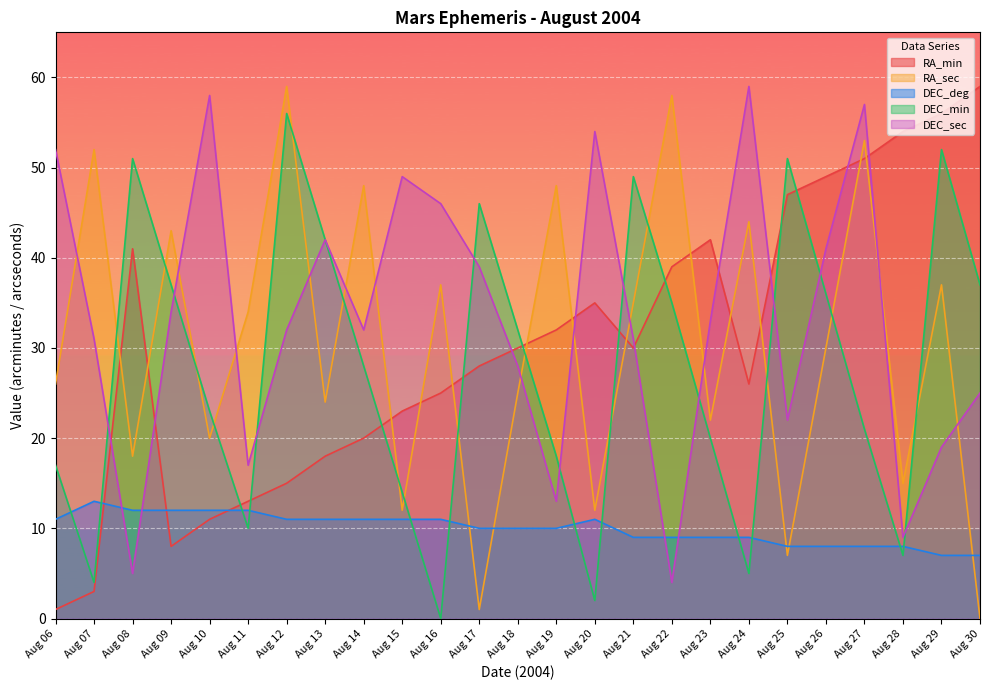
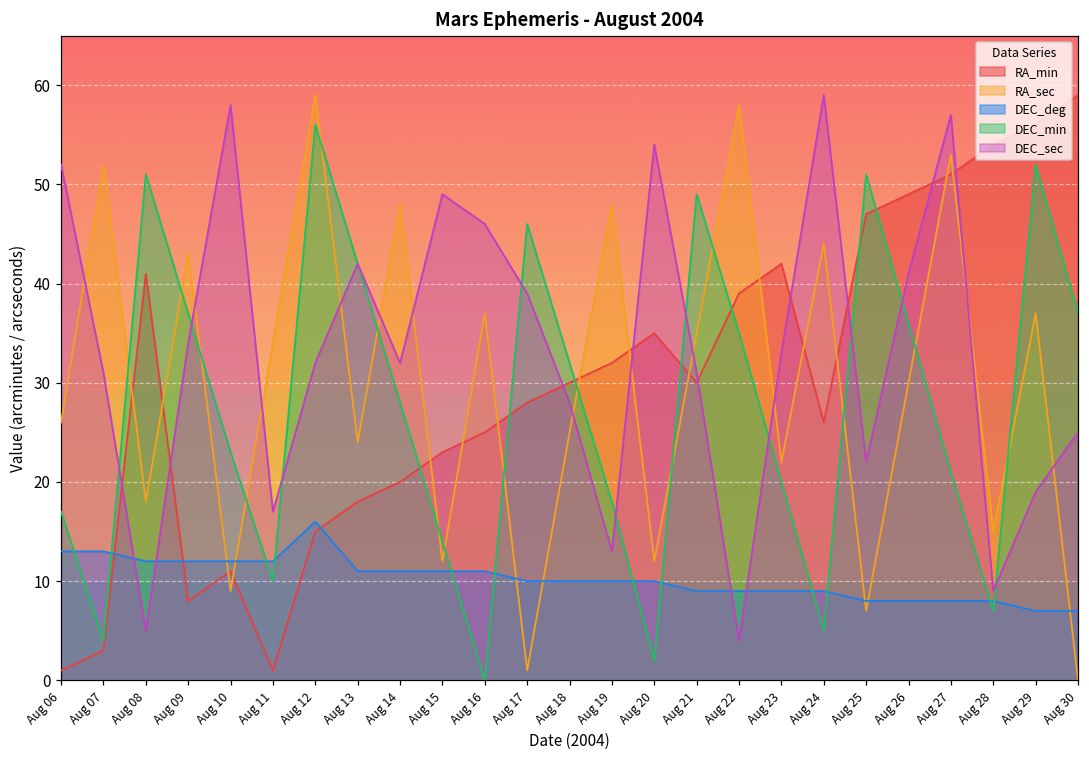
DEC_deg, Aug 06: 11 -> 13
RA_sec, Aug 10: 20 -> 9
RA_min, Aug 11: 13 -> 1
DEC_deg, Aug 12: 11 -> 16
DEC_deg, Aug 20: 11 -> 10
